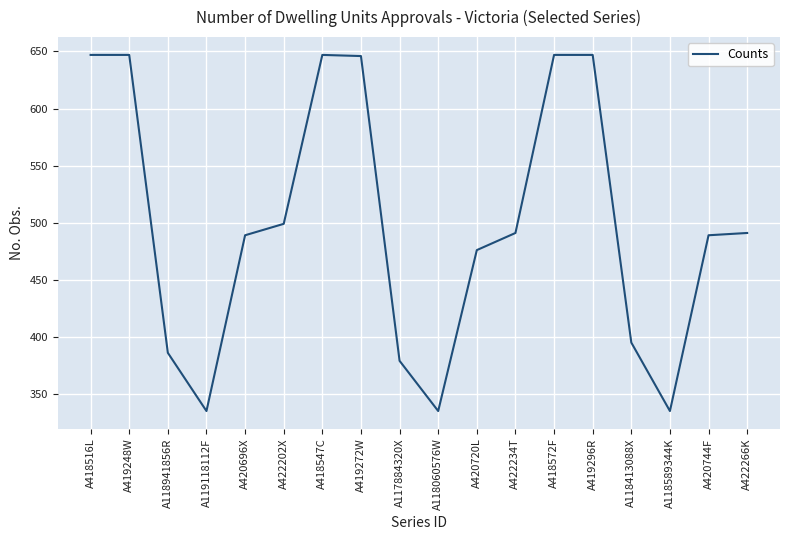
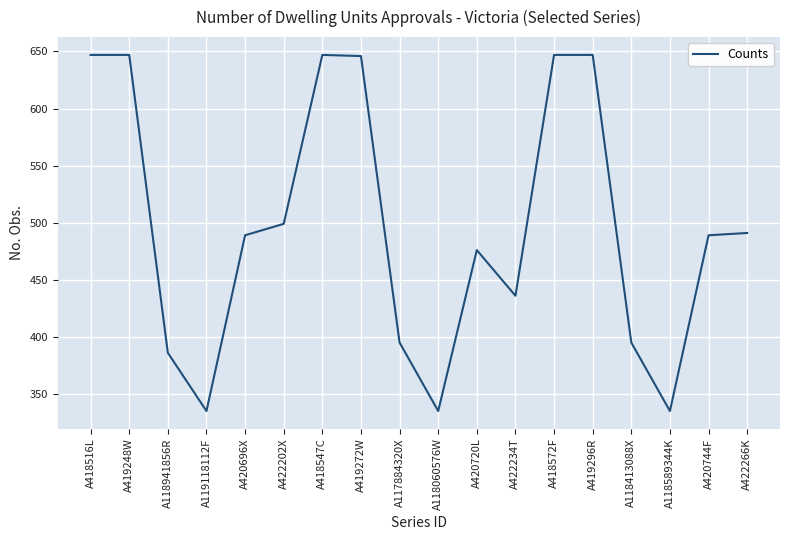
A117884320X: 379 -> 395
A422234T: 491 -> 436
